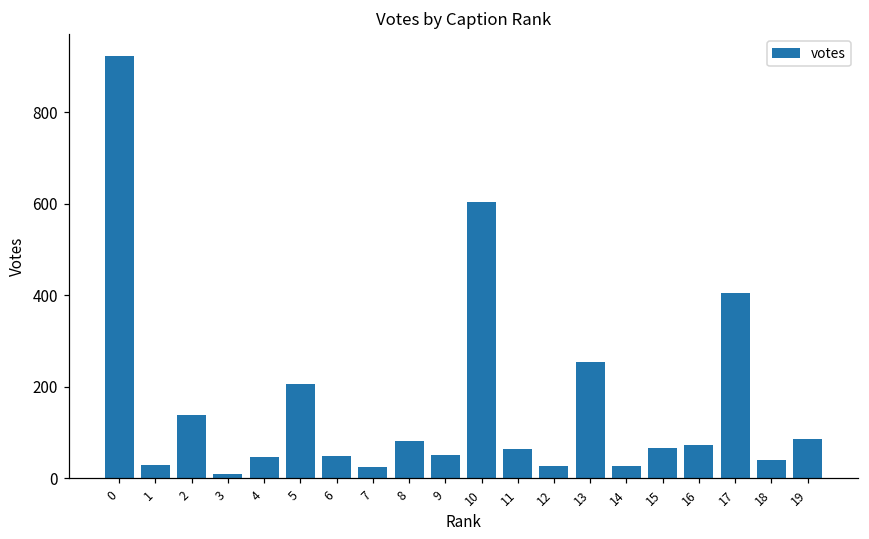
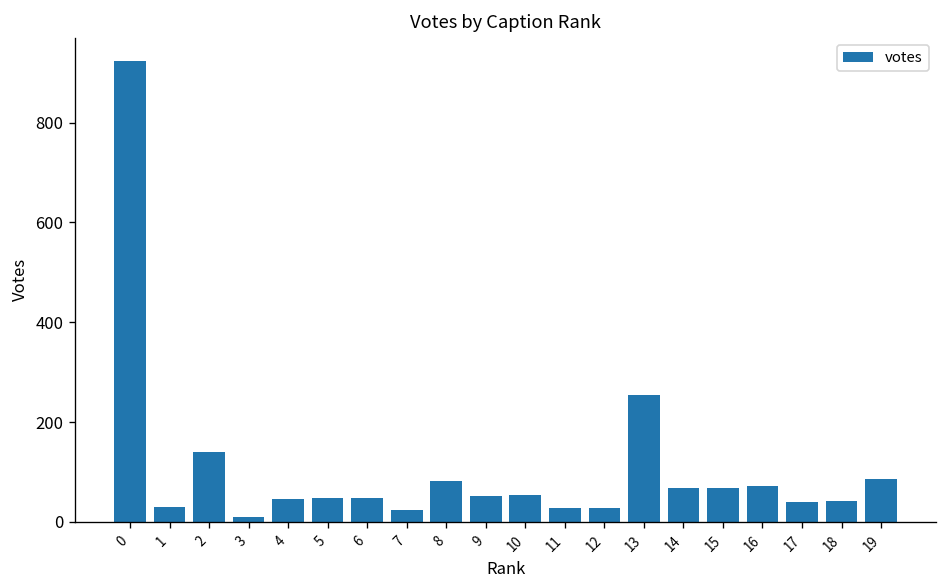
5: 210 -> 50
10: 600 -> 50
11: 70 -> 30
14: 30 -> 70
17: 410 -> 40
